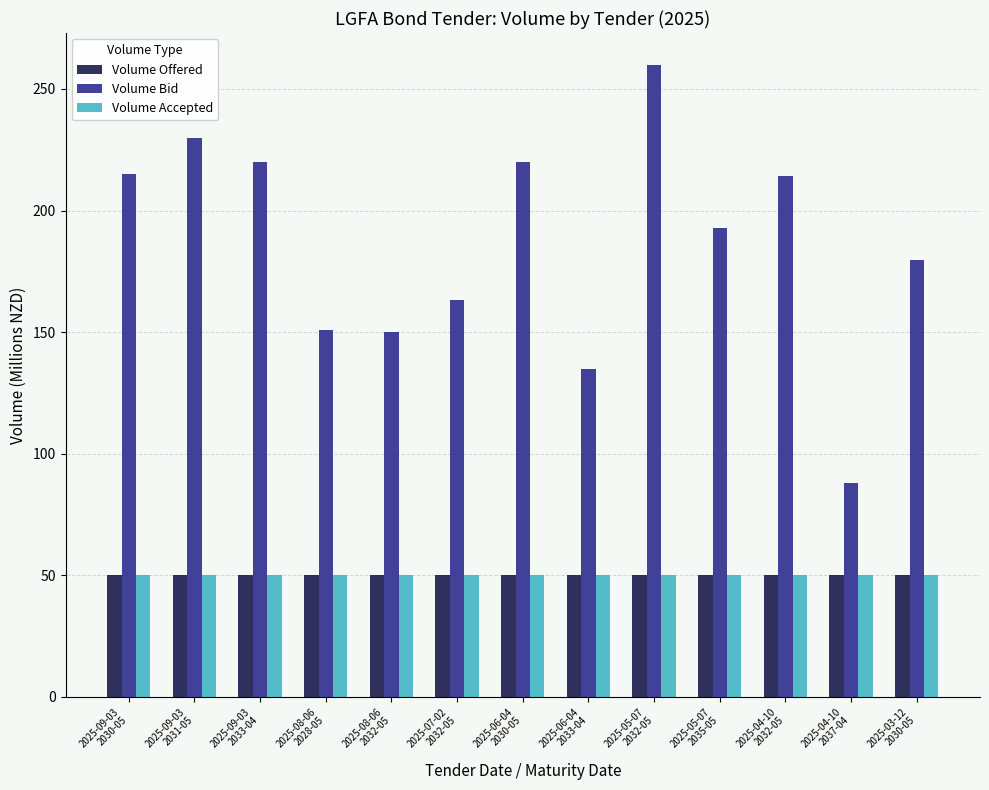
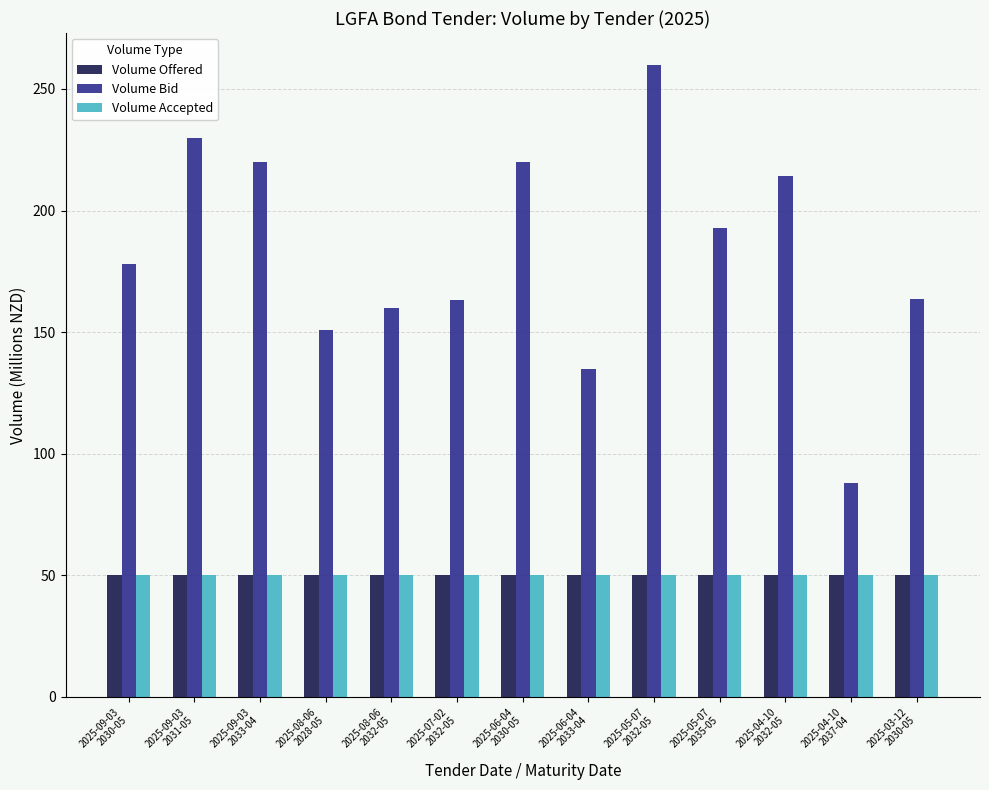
Volume Bid, 2025-09-03 2030-05: 215 -> 178
Volume Bid, 2025-08-06 2032-05: 150 -> 160
Volume Bid, 2025-03-12 2030-05: 180 -> 164
